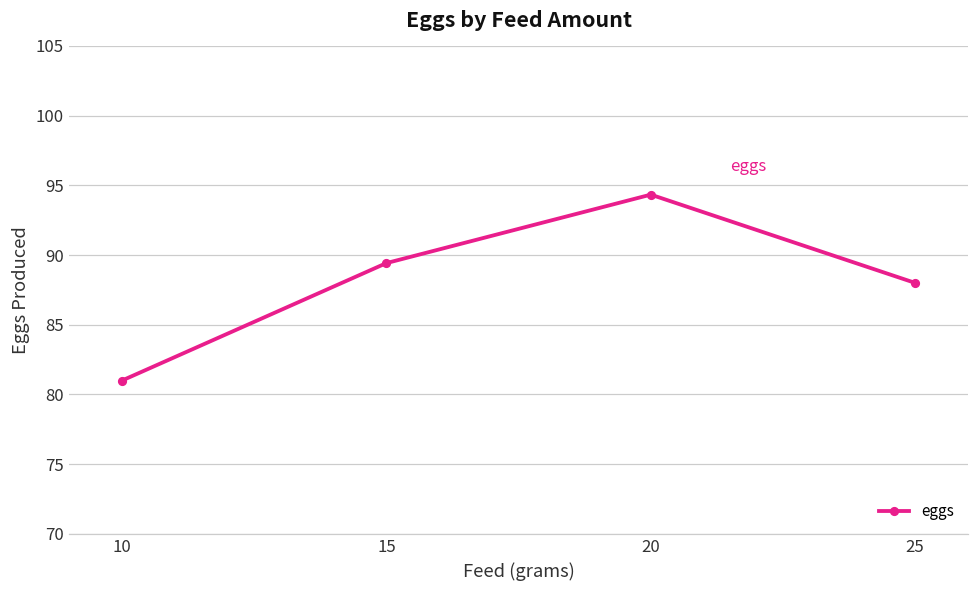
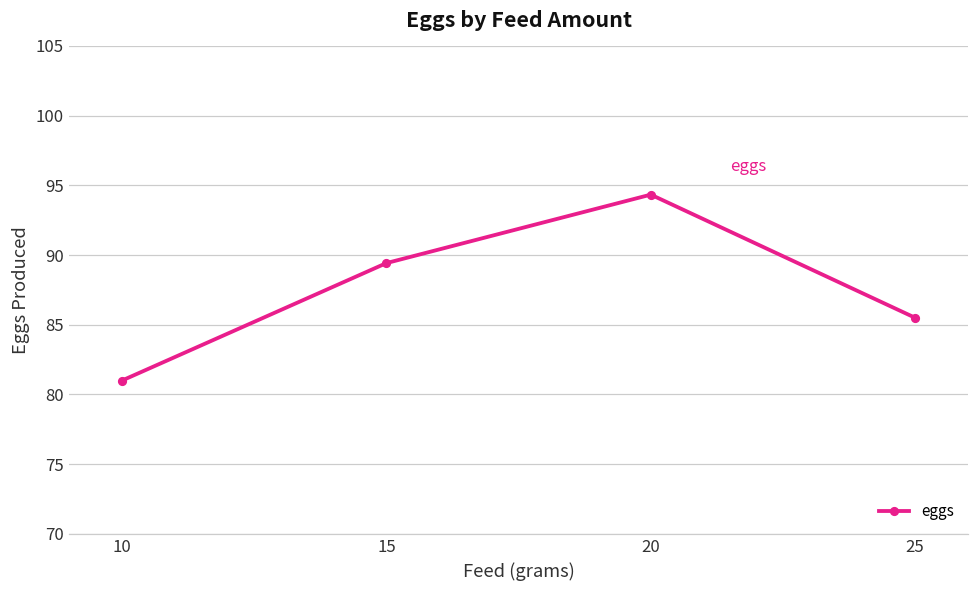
25: 88.0 -> 85.5
